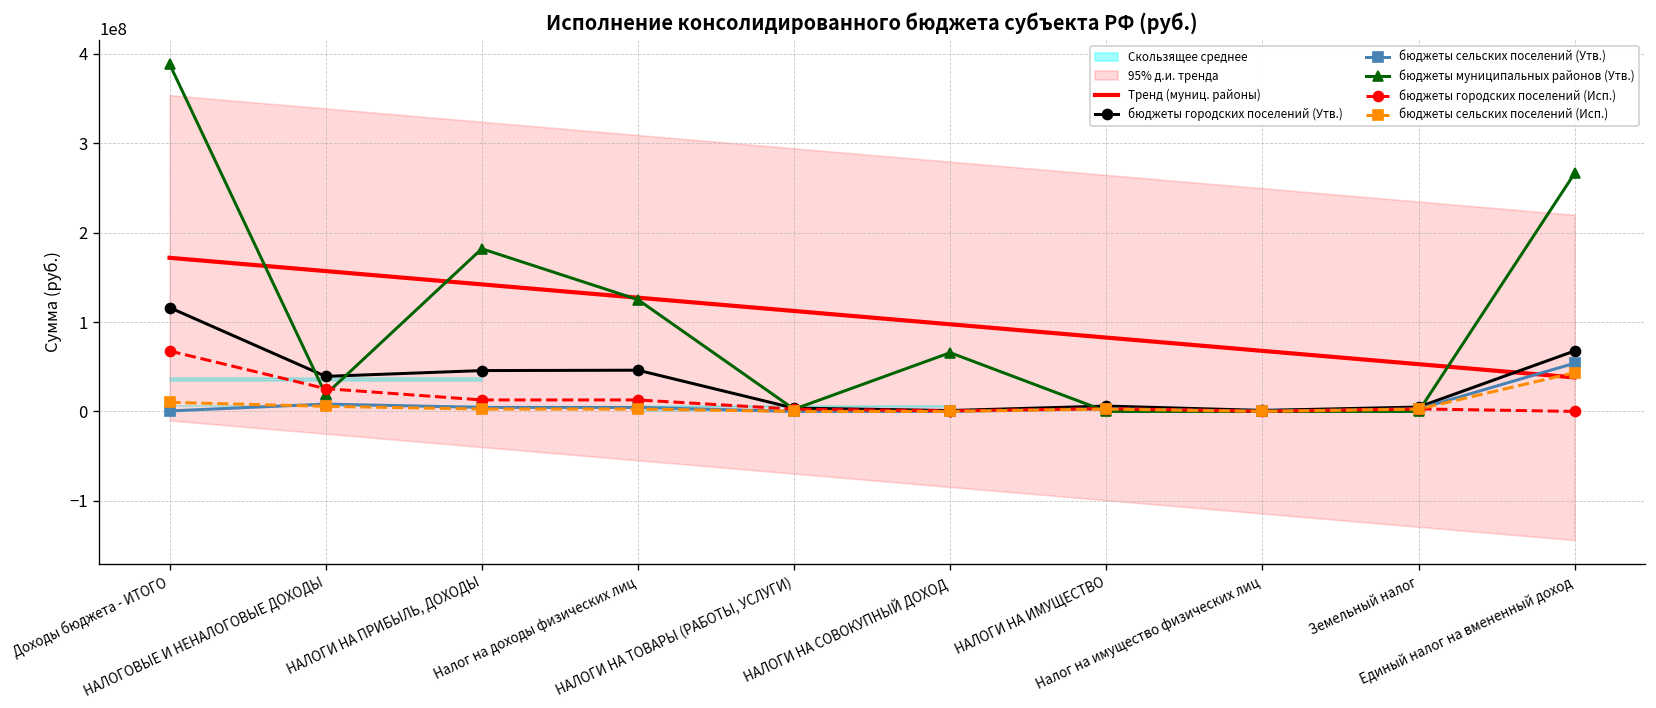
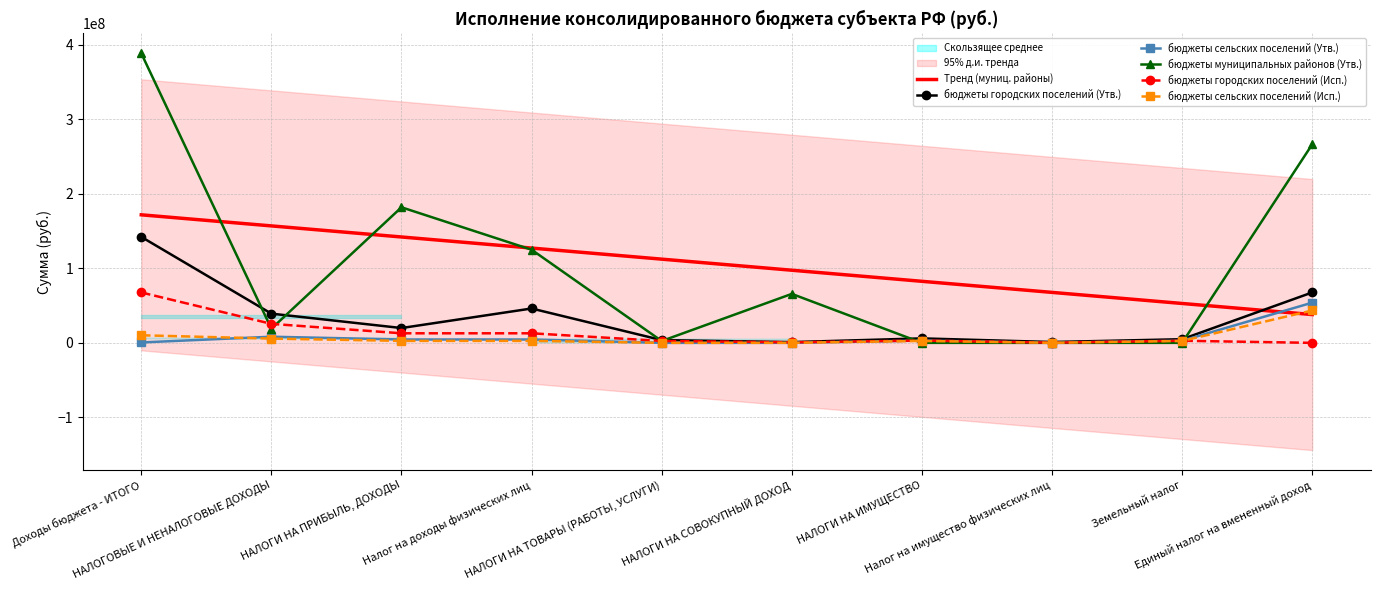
бюджеты городских поселений (Утв.), Доходы бюджета - ИТОГО: 120000000 -> 140000000
бюджеты городских поселений (Утв.), НАЛОГИ НА ПРИБЫЛЬ, ДОХОДЫ: 50000000 -> 20000000
